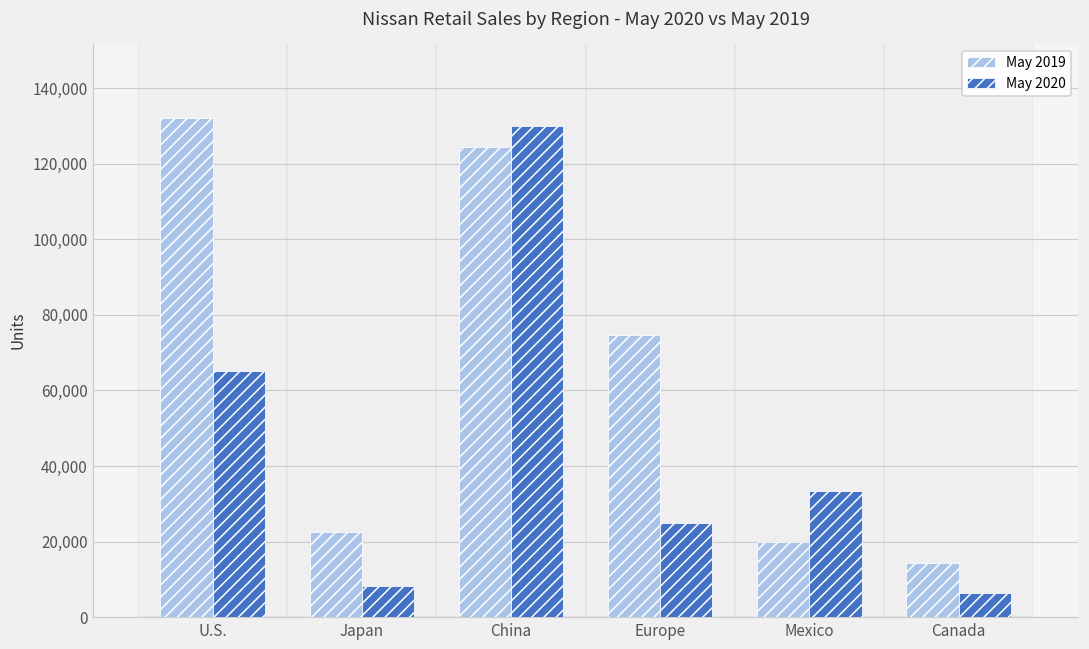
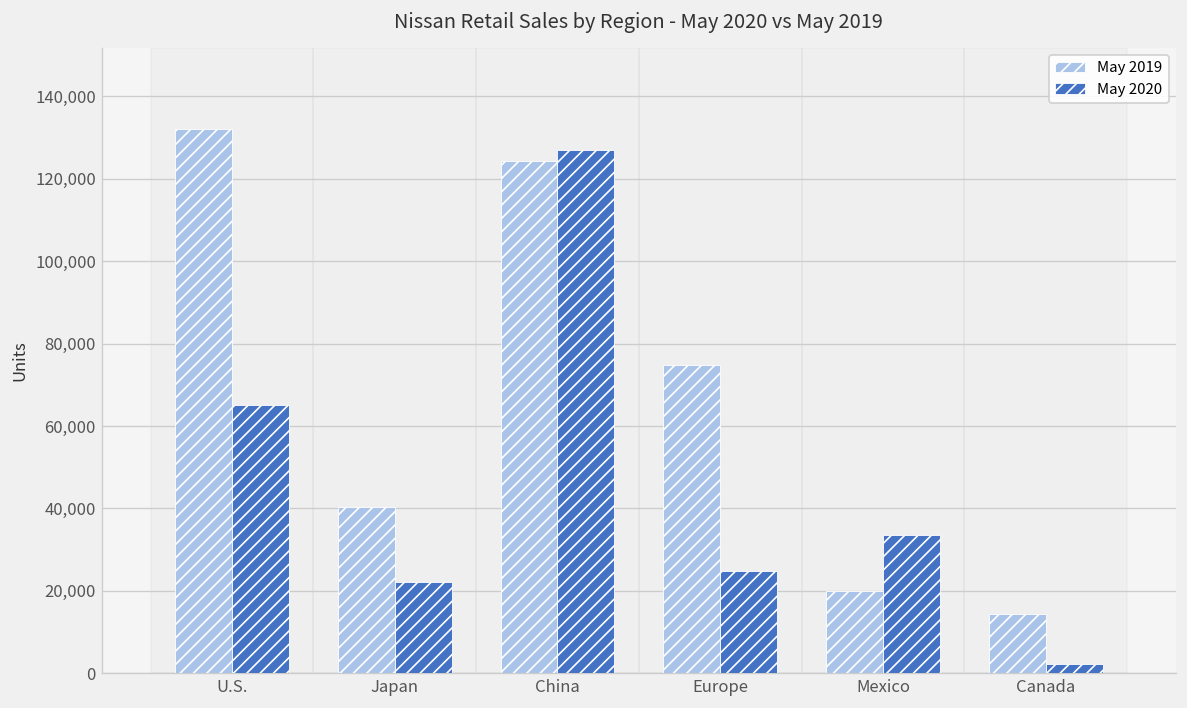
May 2019, Japan: 23,000 -> 40,000
May 2020, Japan: 8,000 -> 22,000
May 2020, China: 130,000 -> 127,000
May 2020, Canada: 6,000 -> 2,000
